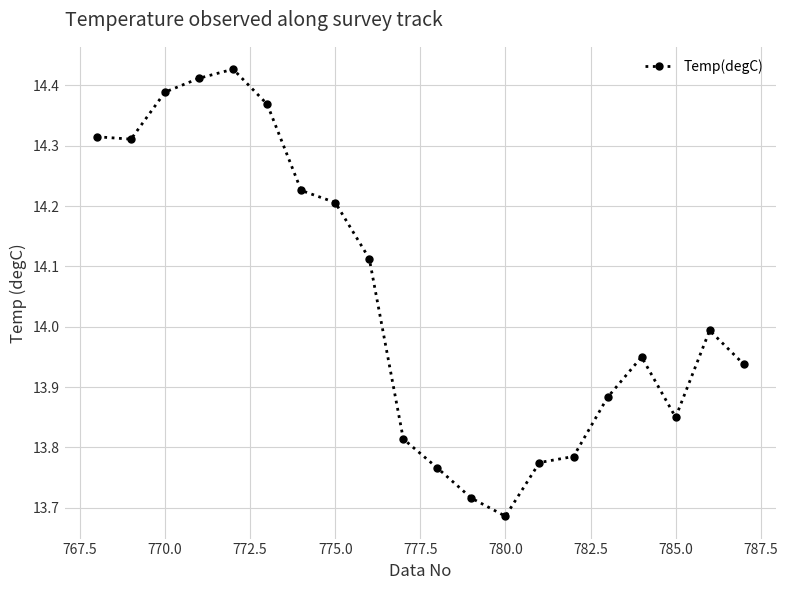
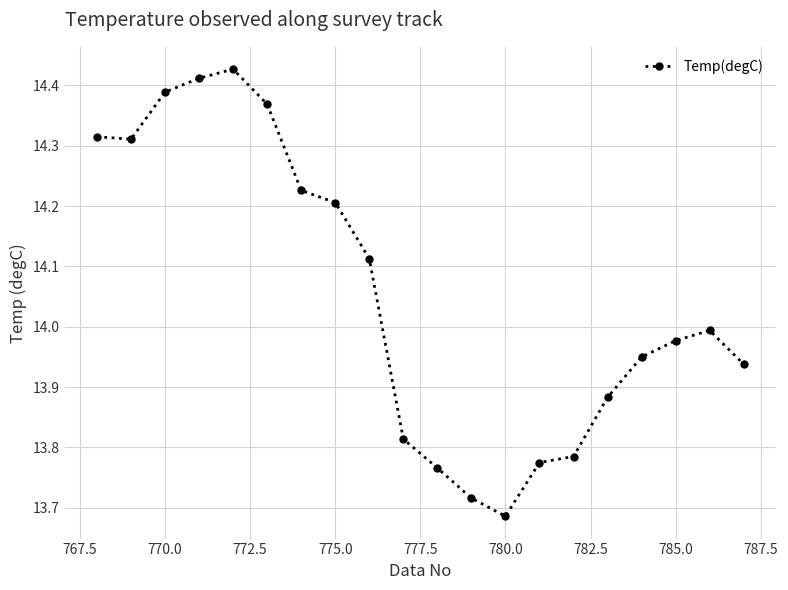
785.0: 13.85 -> 13.98
